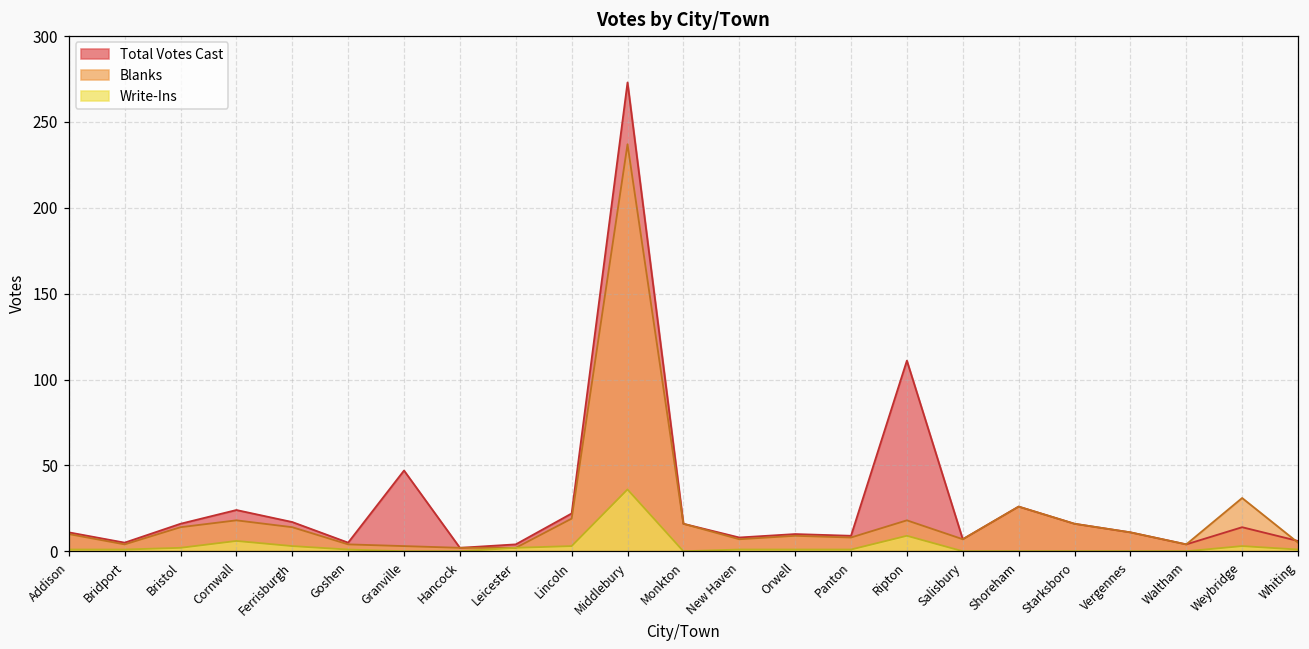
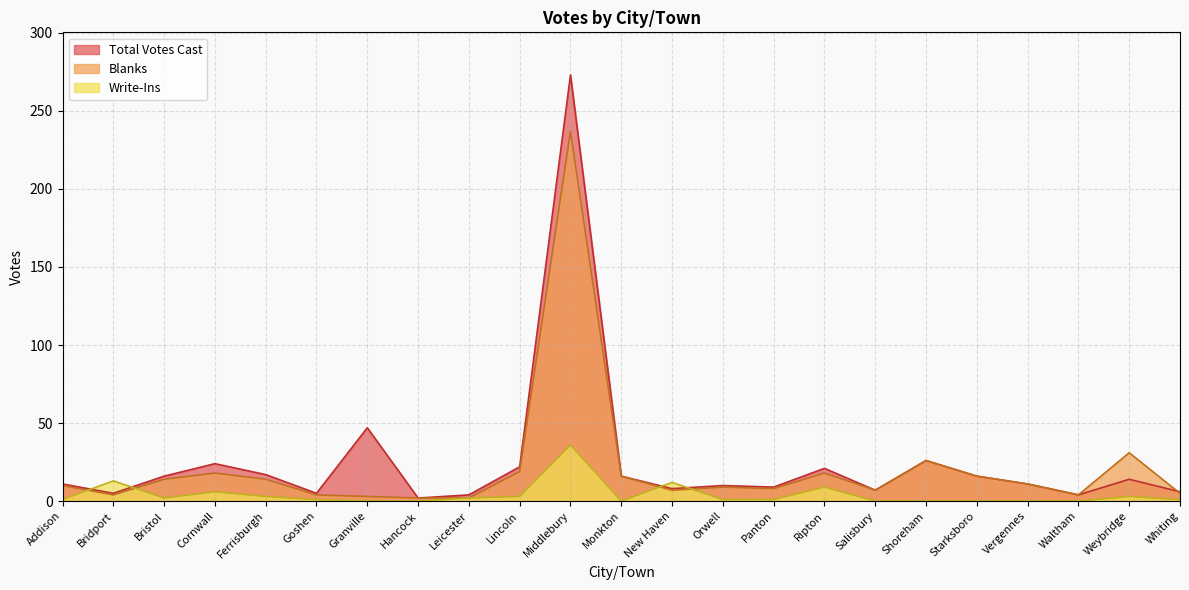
Write-Ins, Bridport: 1 -> 13
Write-Ins, New Haven: 1 -> 12
Total Votes Cast, Ripton: 111 -> 21
